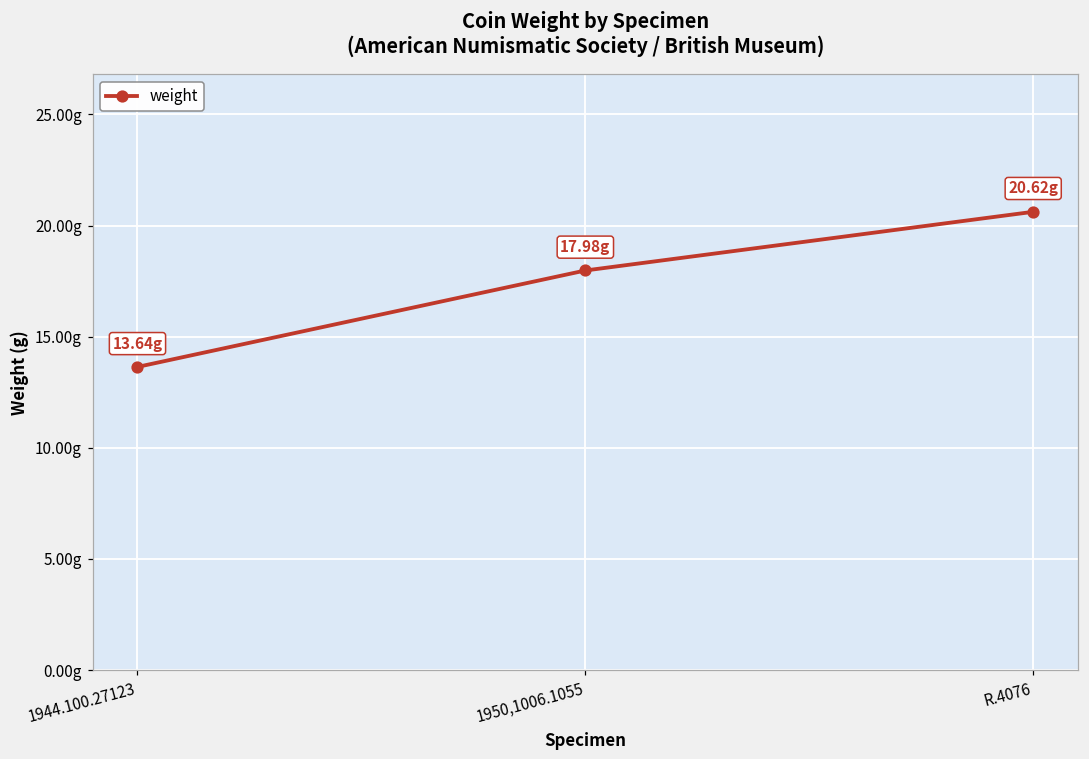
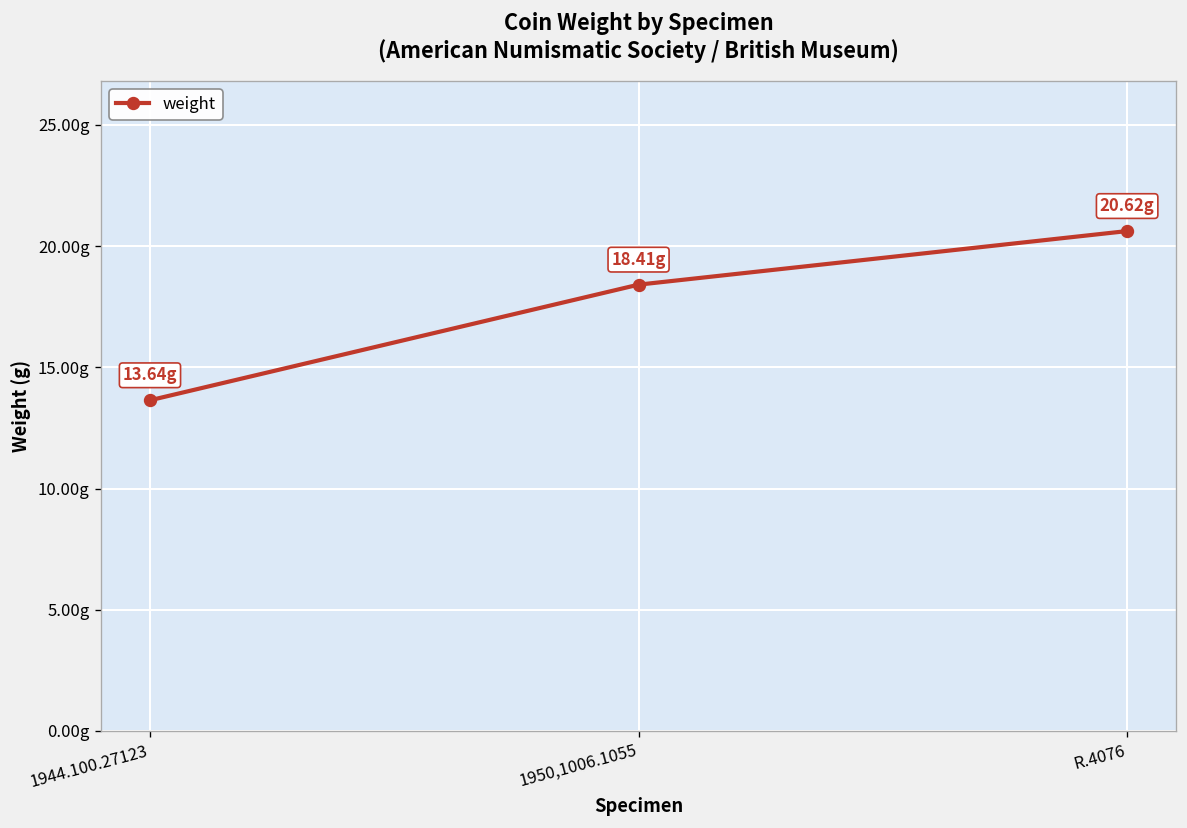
1950,1006.1055: 17.98g -> 18.41g
